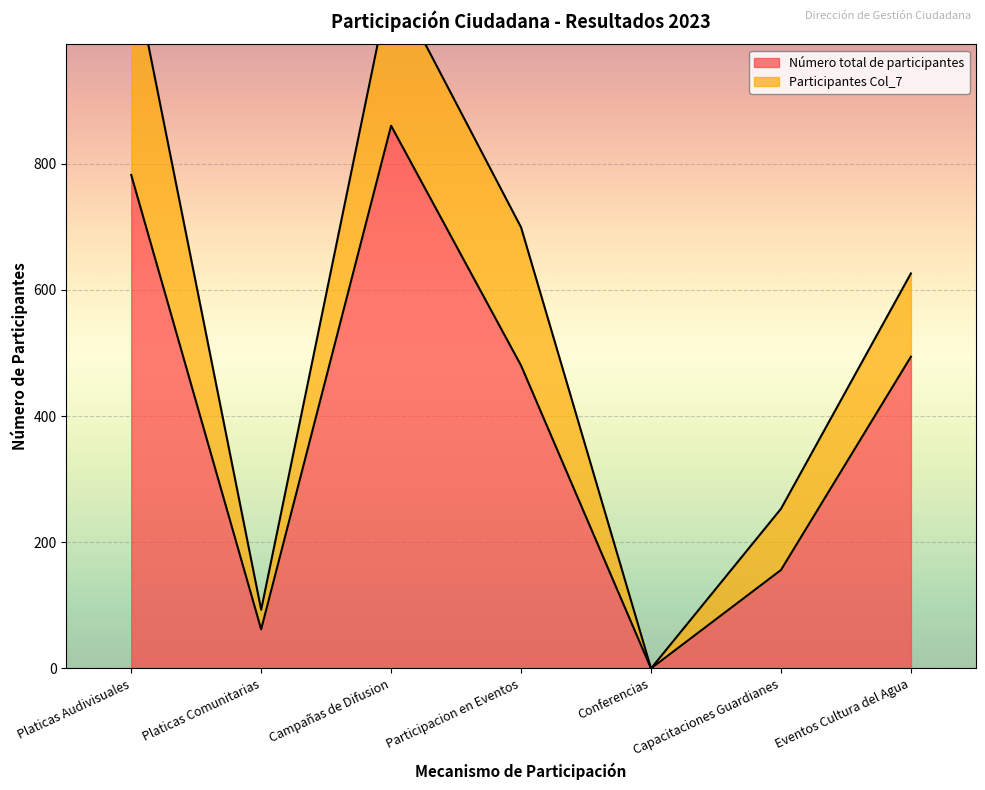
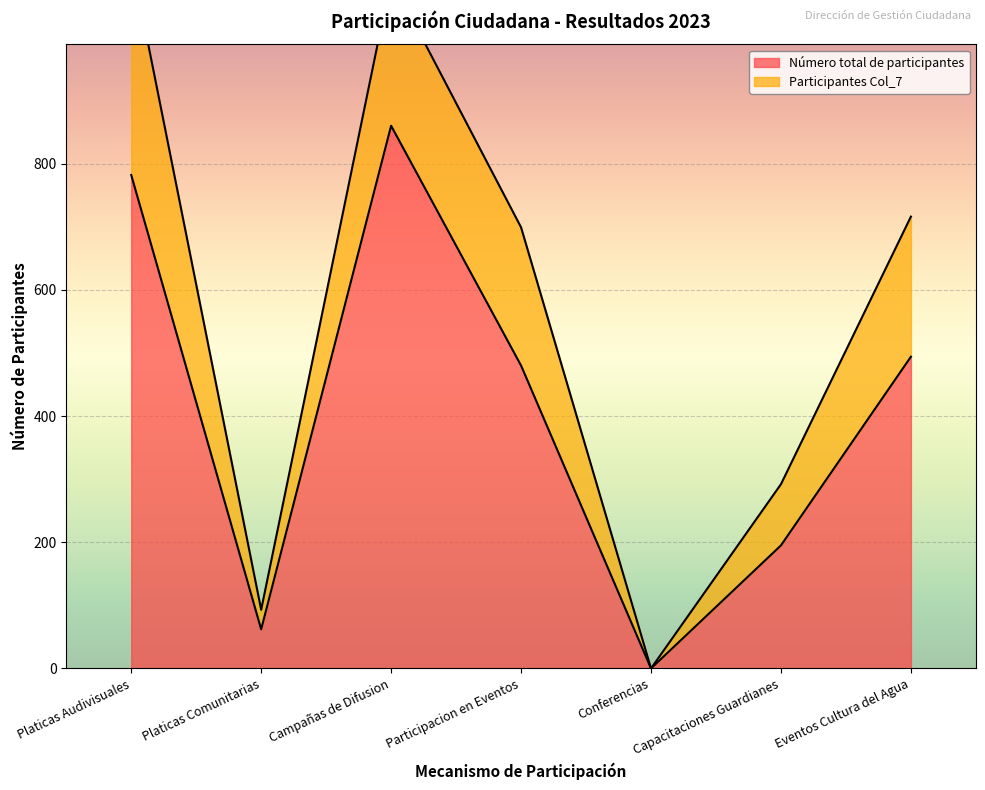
Número total de participantes, Capacitaciones Guardianes: 160 -> 200
Participantes Col_7, Eventos Cultura del Agua: 130 -> 220
